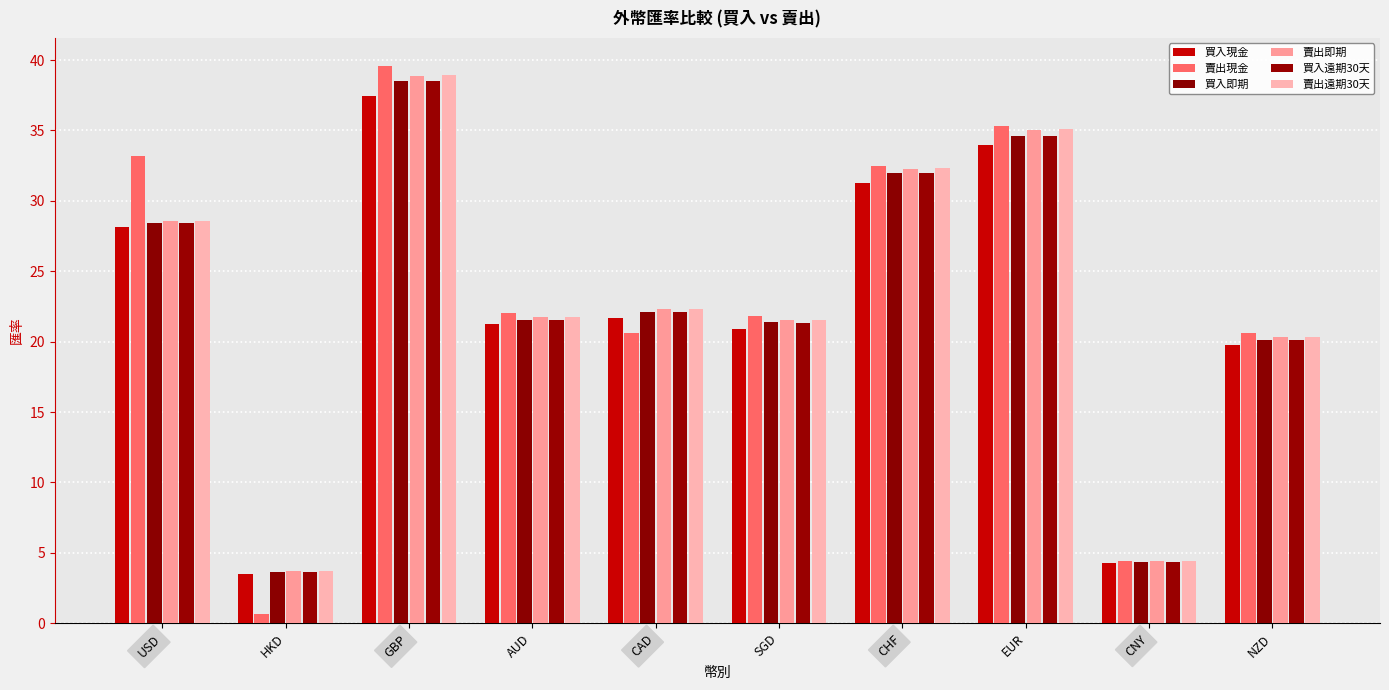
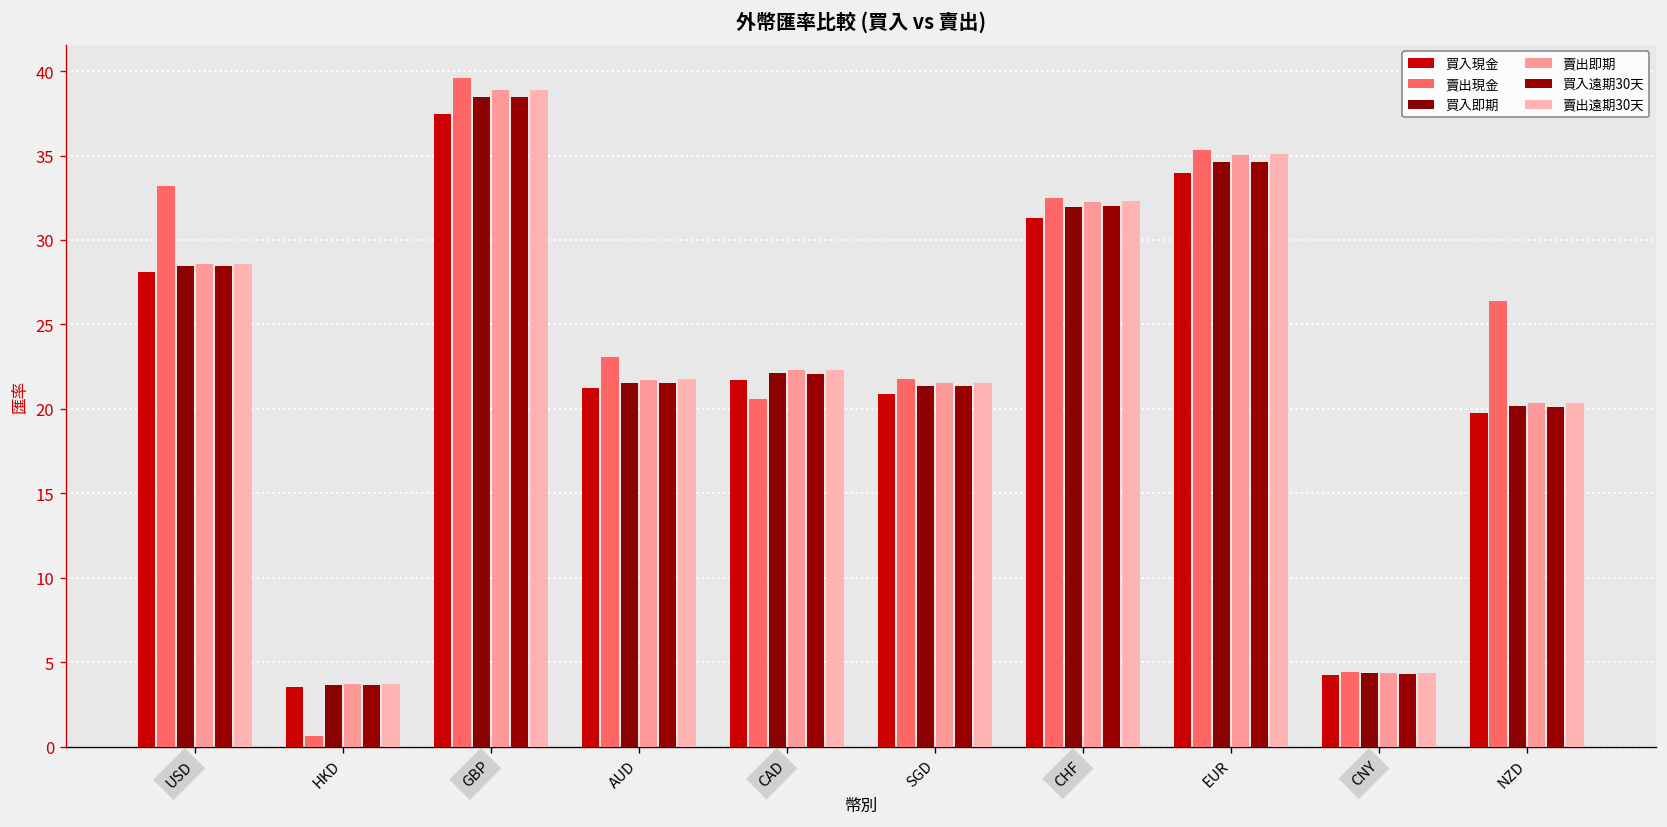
賣出現金, AUD: 22.0 -> 23.1
賣出現金, NZD: 20.6 -> 26.4
